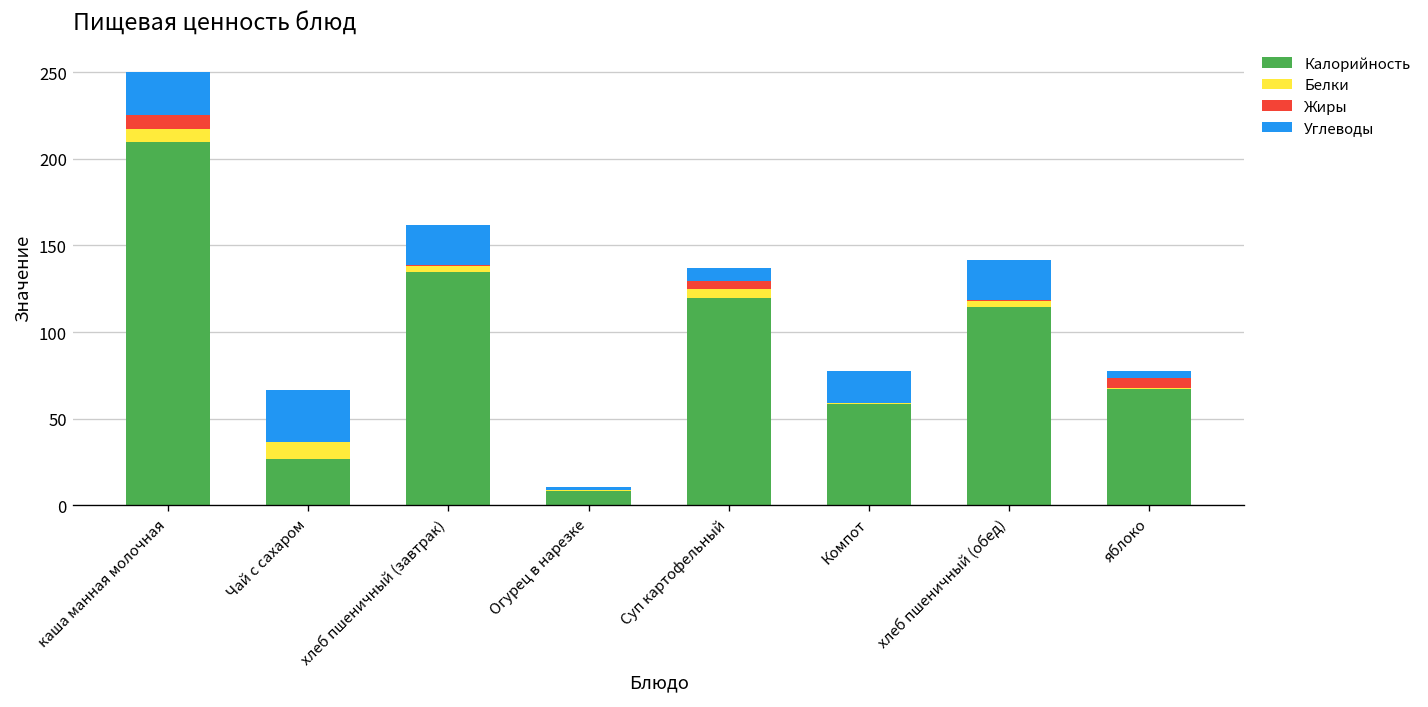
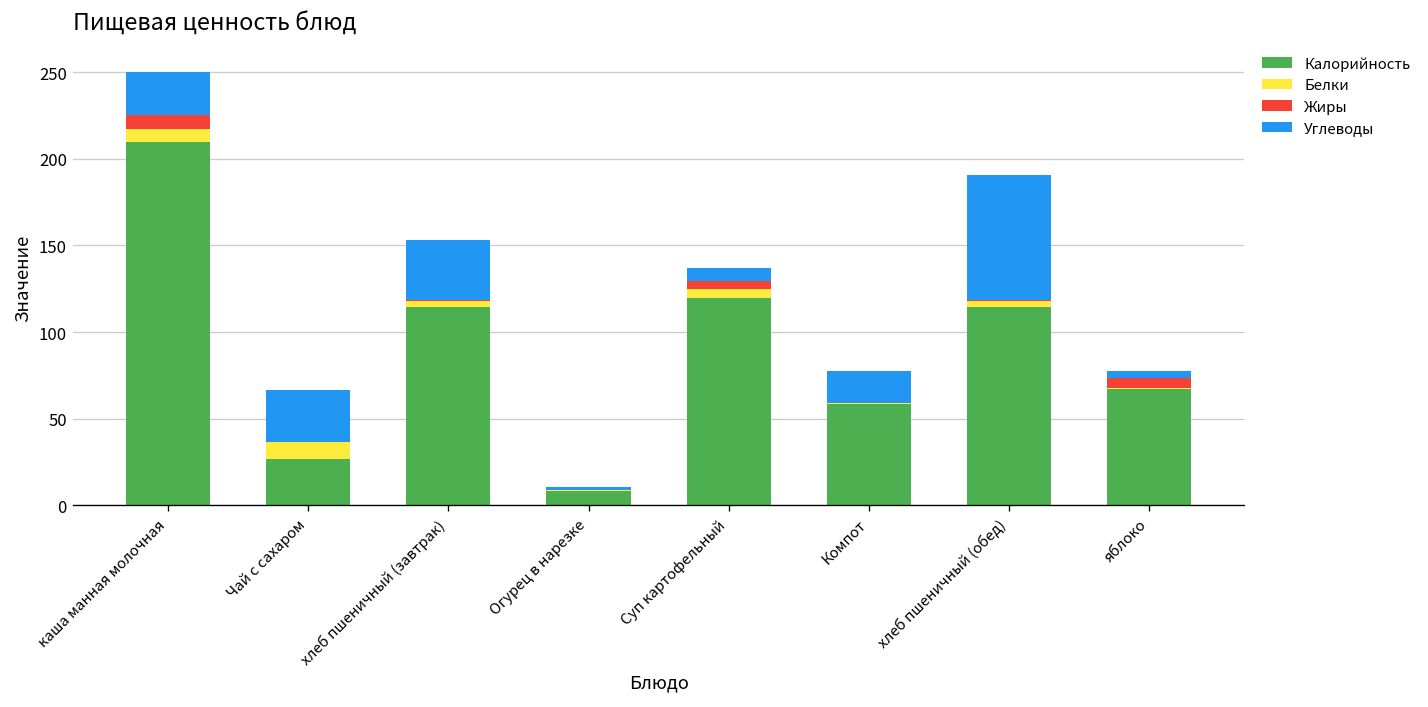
Калорийность, хлеб пшеничный (завтрак): 135 -> 115
Углеводы, хлеб пшеничный (завтрак): 23 -> 34
Углеводы, хлеб пшеничный (обед): 23 -> 72
